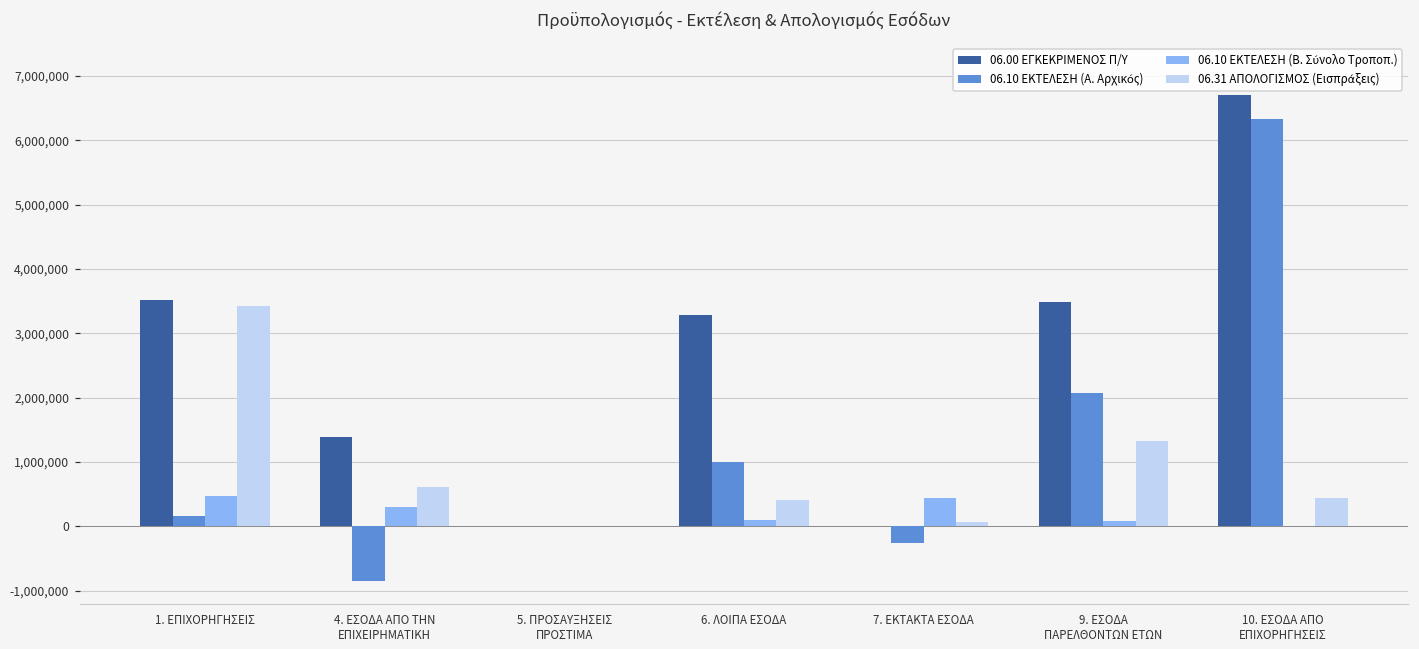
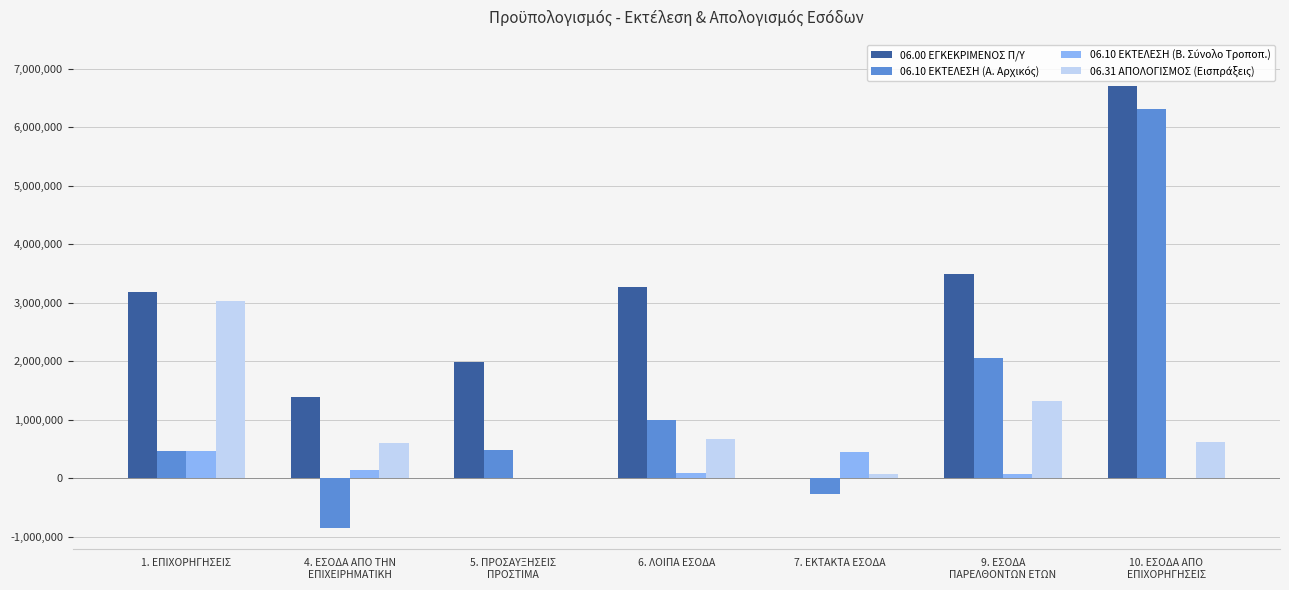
06.00 ΕΓΚΕΚΡΙΜΕΝΟΣ Π/Υ, 1. ΕΠΙΧΟΡΗΓΗΣΕΙΣ: 3,500,000 -> 3,200,000
06.10 ΕΚΤΕΛΕΣΗ (Α. Αρχικός), 1. ΕΠΙΧΟΡΗΓΗΣΕΙΣ: 200,000 -> 500,000
06.31 ΑΠΟΛΟΓΙΣΜΟΣ (Εισπράξεις), 1. ΕΠΙΧΟΡΗΓΗΣΕΙΣ: 3,400,000 -> 3,000,000
06.10 ΕΚΤΕΛΕΣΗ (Β. Σύνολο Τροποπ.), 4. ΕΣΟΔΑ ΑΠΟ ΤΗΝ ΕΠΙΧΕΙΡΗΜΑΤΙΚΗ: 300,000 -> 100,000
06.00 ΕΓΚΕΚΡΙΜΕΝΟΣ Π/Υ, 5. ΠΡΟΣΑΥΞΗΣΕΙΣ ΠΡΟΣΤΙΜΑ: 0 -> 2,000,000
06.10 ΕΚΤΕΛΕΣΗ (Α. Αρχικός), 5. ΠΡΟΣΑΥΞΗΣΕΙΣ ΠΡΟΣΤΙΜΑ: 0 -> 500,000
06.31 ΑΠΟΛΟΓΙΣΜΟΣ (Εισπράξεις), 6. ΛΟΙΠΑ ΕΣΟΔΑ: 400,000 -> 700,000
06.31 ΑΠΟΛΟΓΙΣΜΟΣ (Εισπράξεις), 10. ΕΣΟΔΑ ΑΠΟ ΕΠΙΧΟΡΗΓΗΣΕΙΣ: 400,000 -> 600,000
